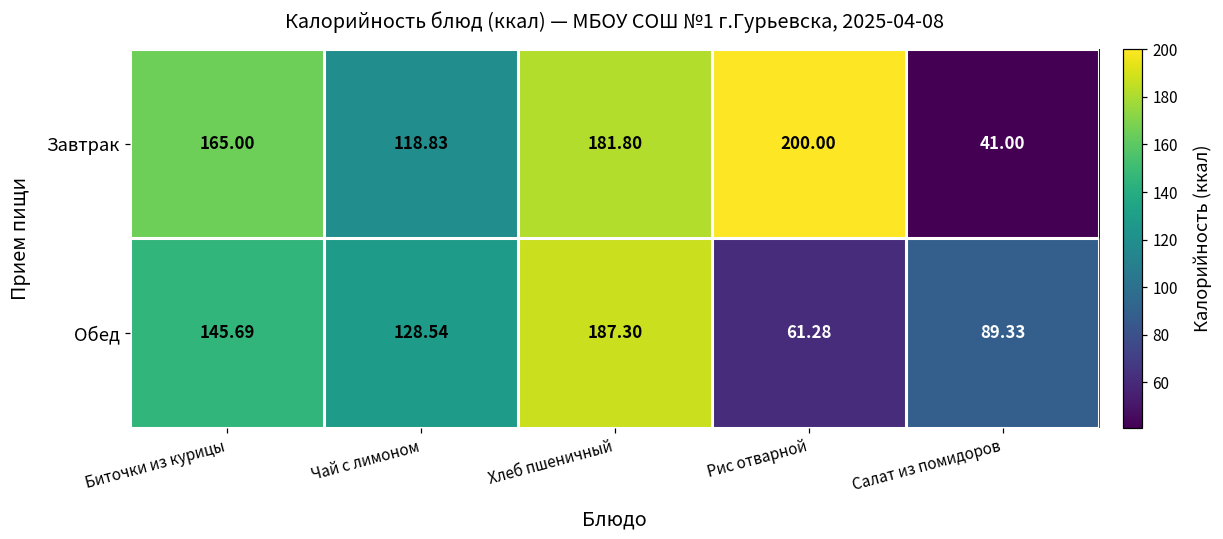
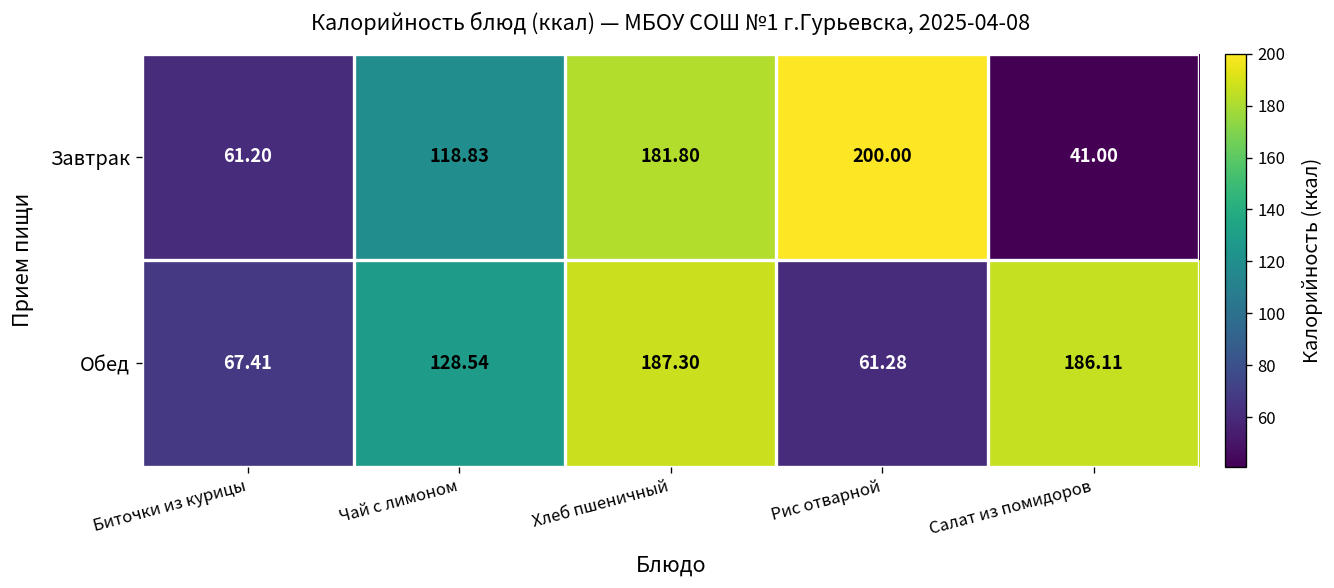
Завтрак, Биточки из курицы: 165.00 -> 61.20
Обед, Биточки из курицы: 145.69 -> 67.41
Обед, Салат из помидоров: 89.33 -> 186.11
